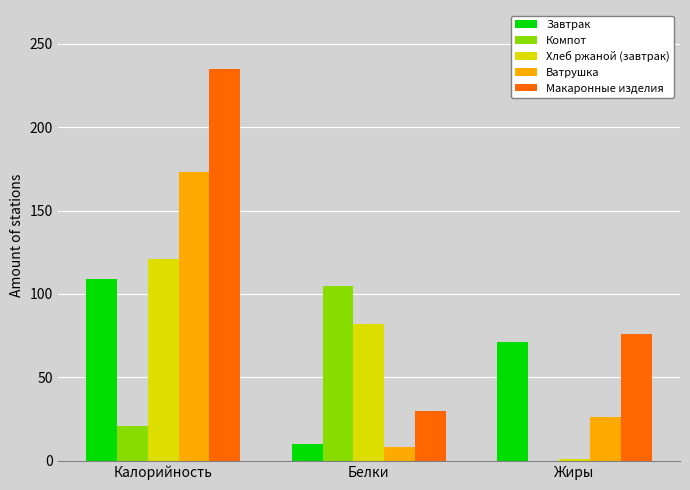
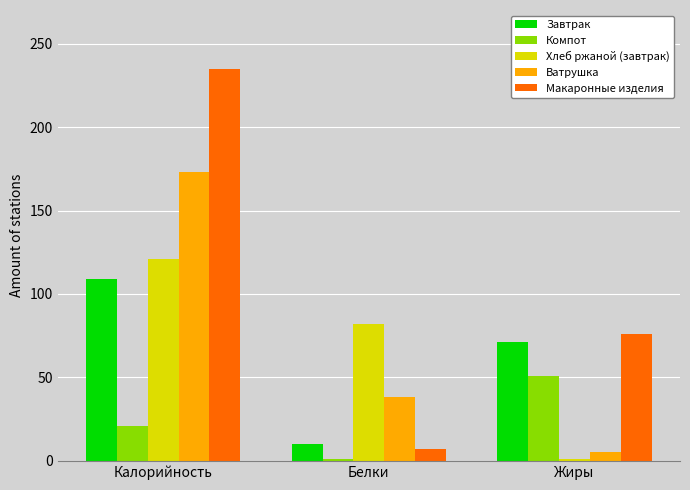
Компот, Белки: 105 -> 1
Ватрушка, Белки: 8 -> 38
Макаронные изделия, Белки: 30 -> 7
Компот, Жиры: 0 -> 51
Ватрушка, Жиры: 26 -> 5
